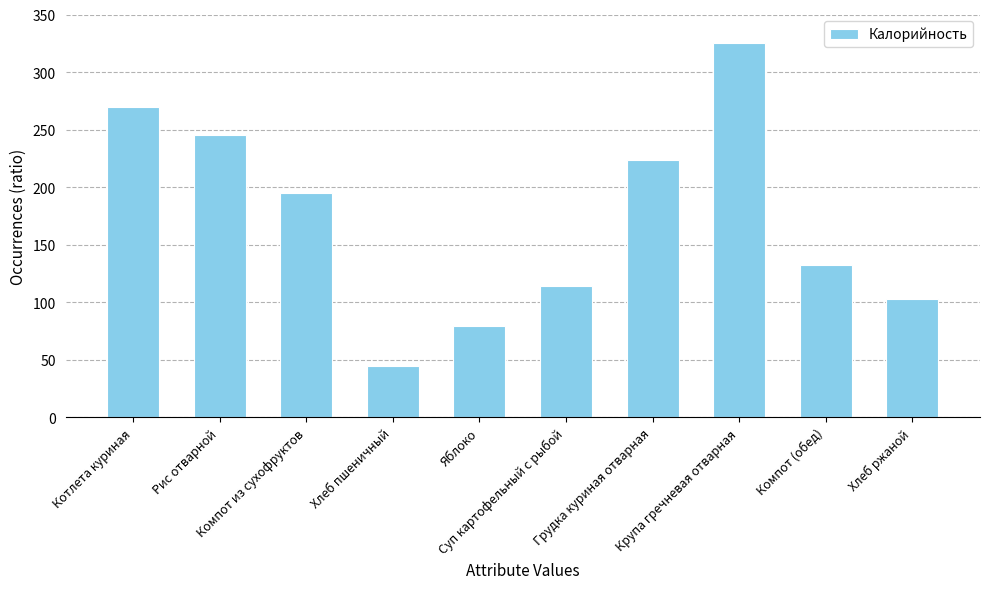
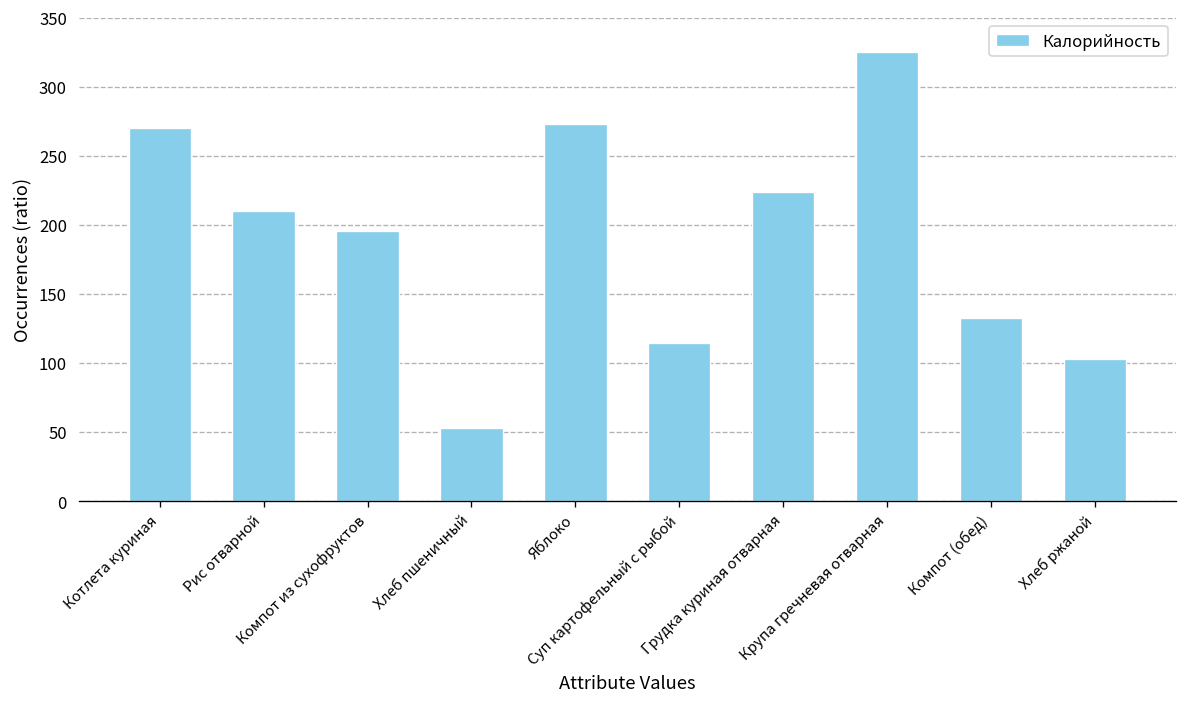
Рис отварной: 246 -> 210
Хлеб пшеничный: 45 -> 53
Яблоко: 80 -> 273
